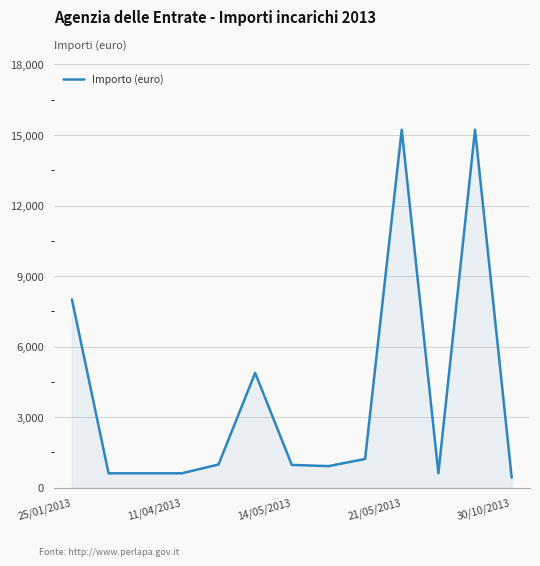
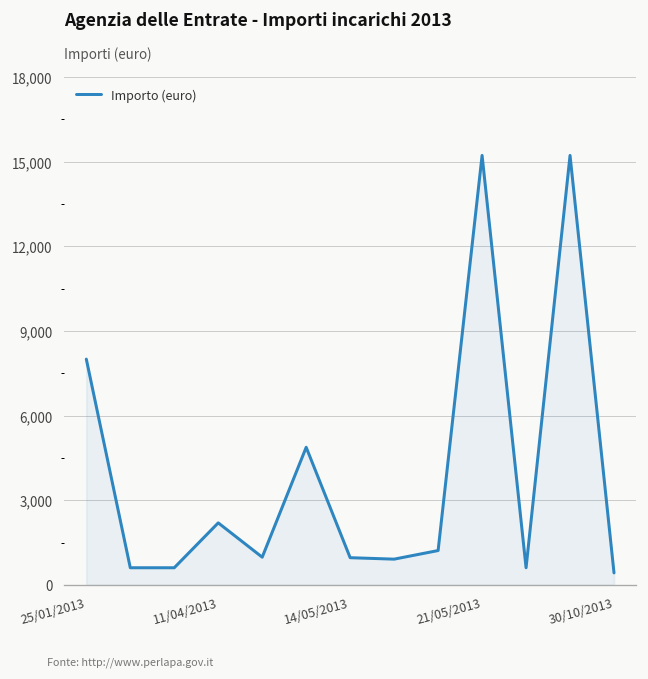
11/04/2013: 600 -> 2,200
